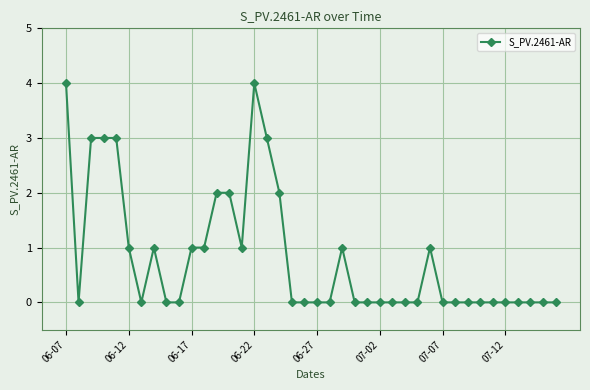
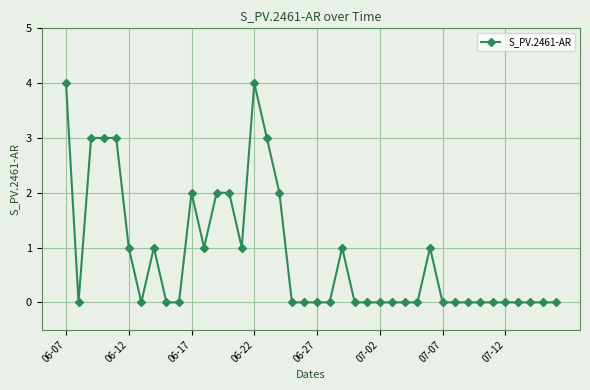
06-17: 1 -> 2
